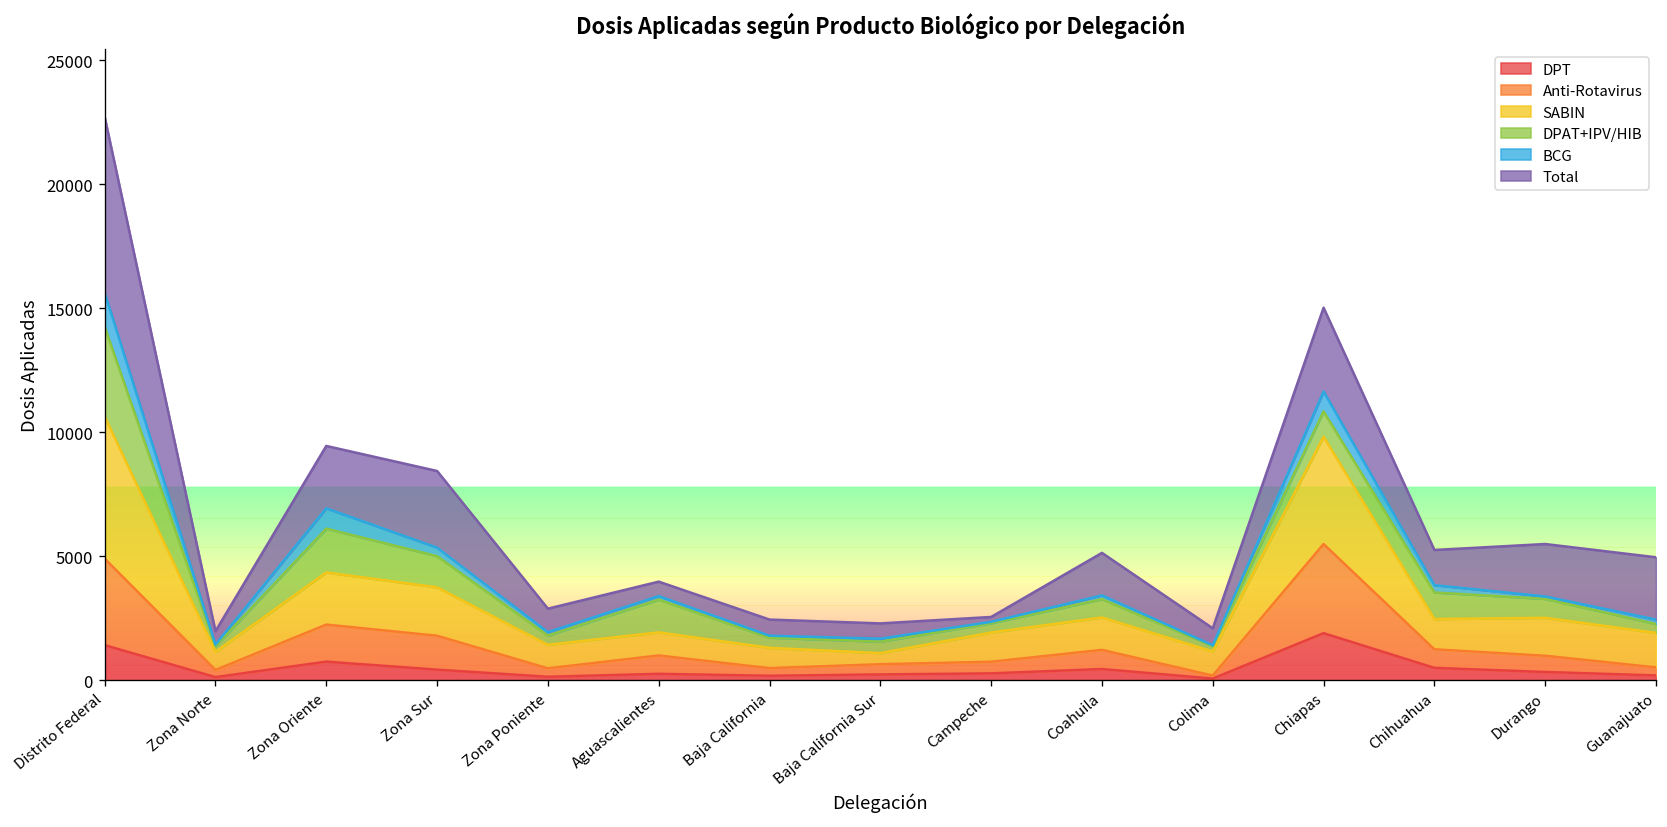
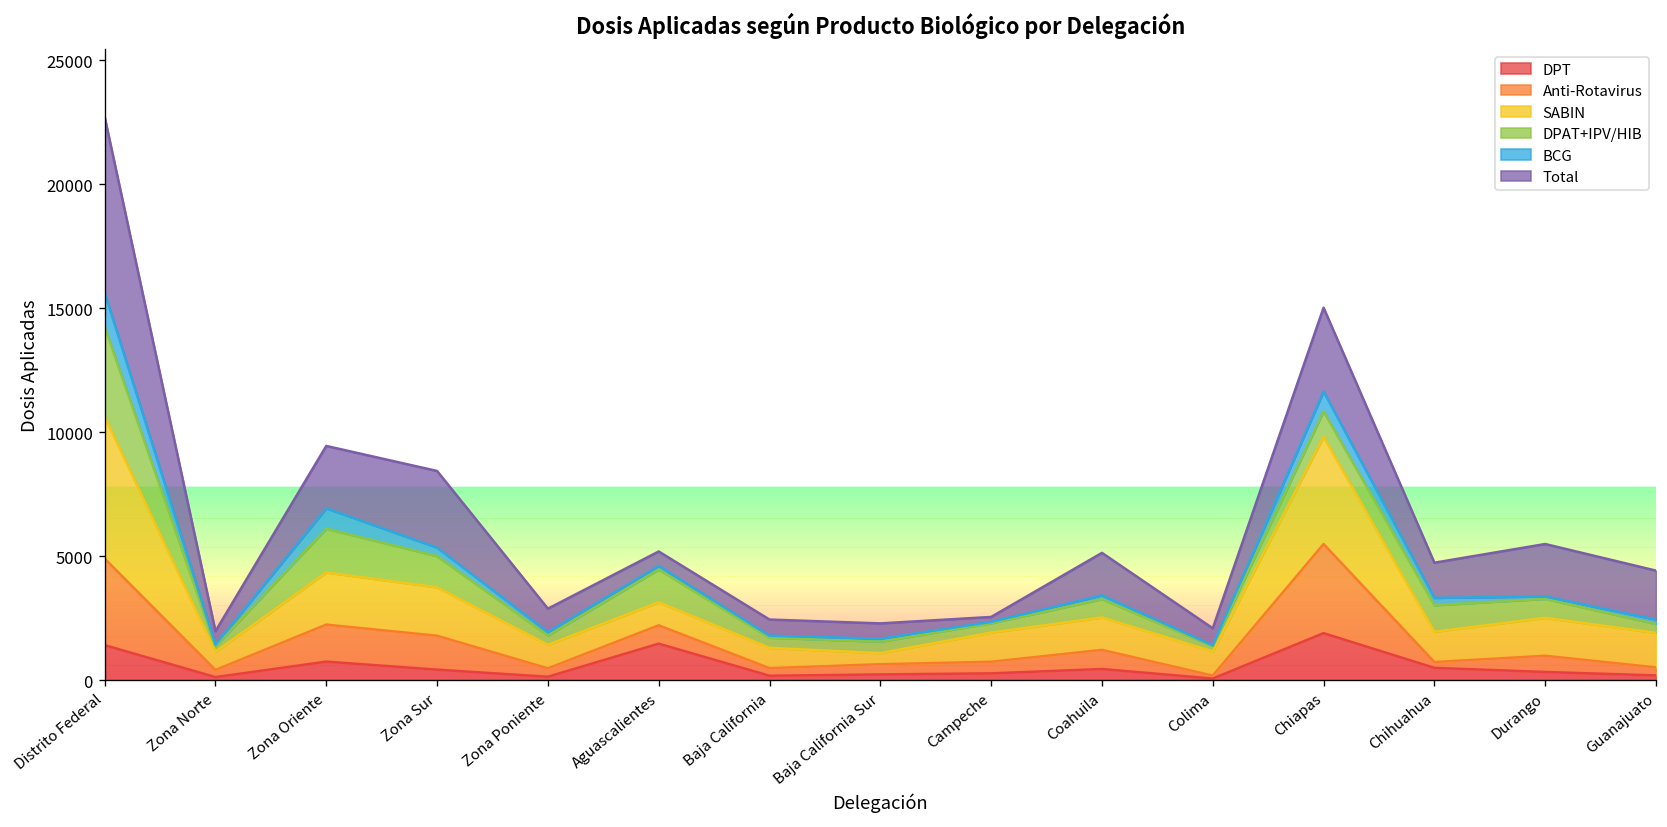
DPT, Aguascalientes: 300 -> 1500
Anti-Rotavirus, Chihuahua: 700 -> 200
Total, Guanajuato: 2500 -> 2000
